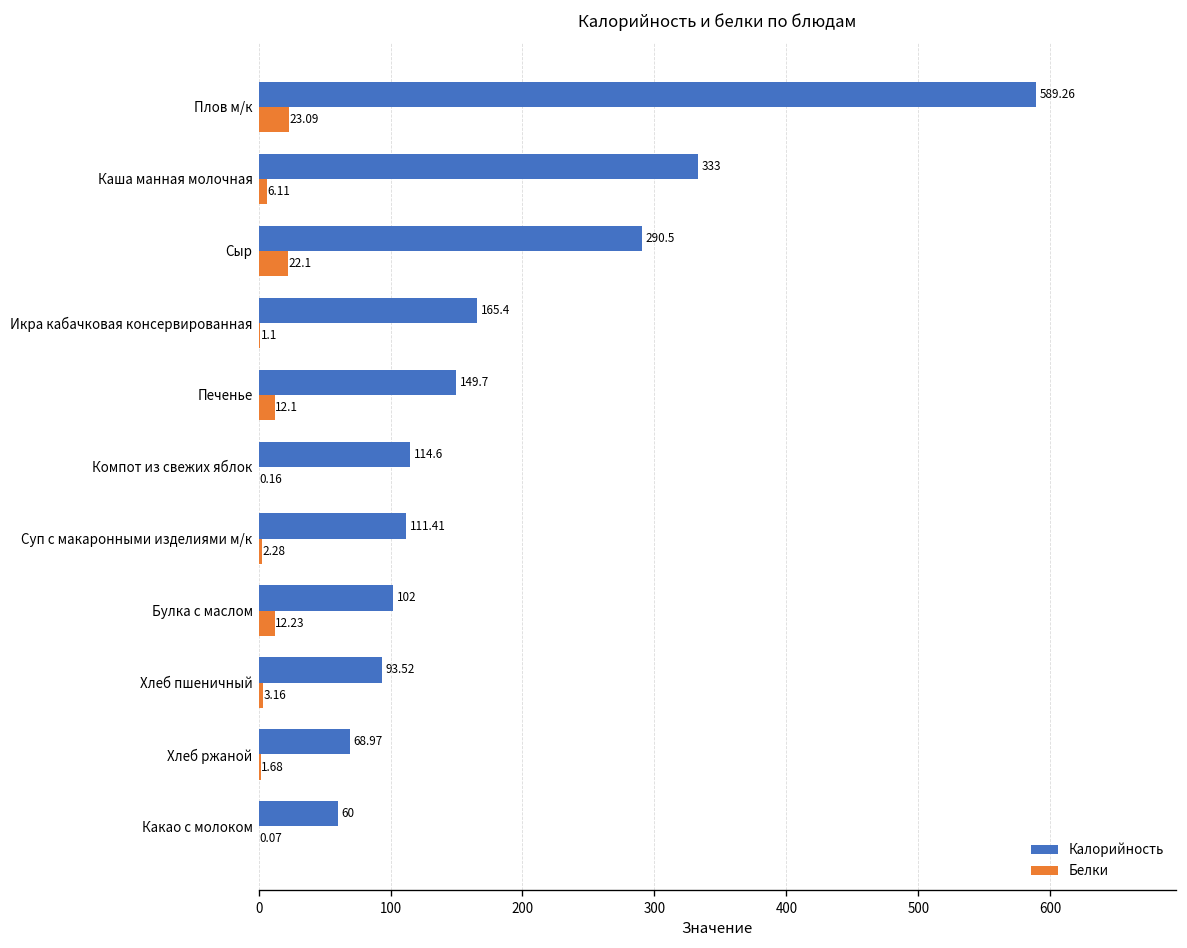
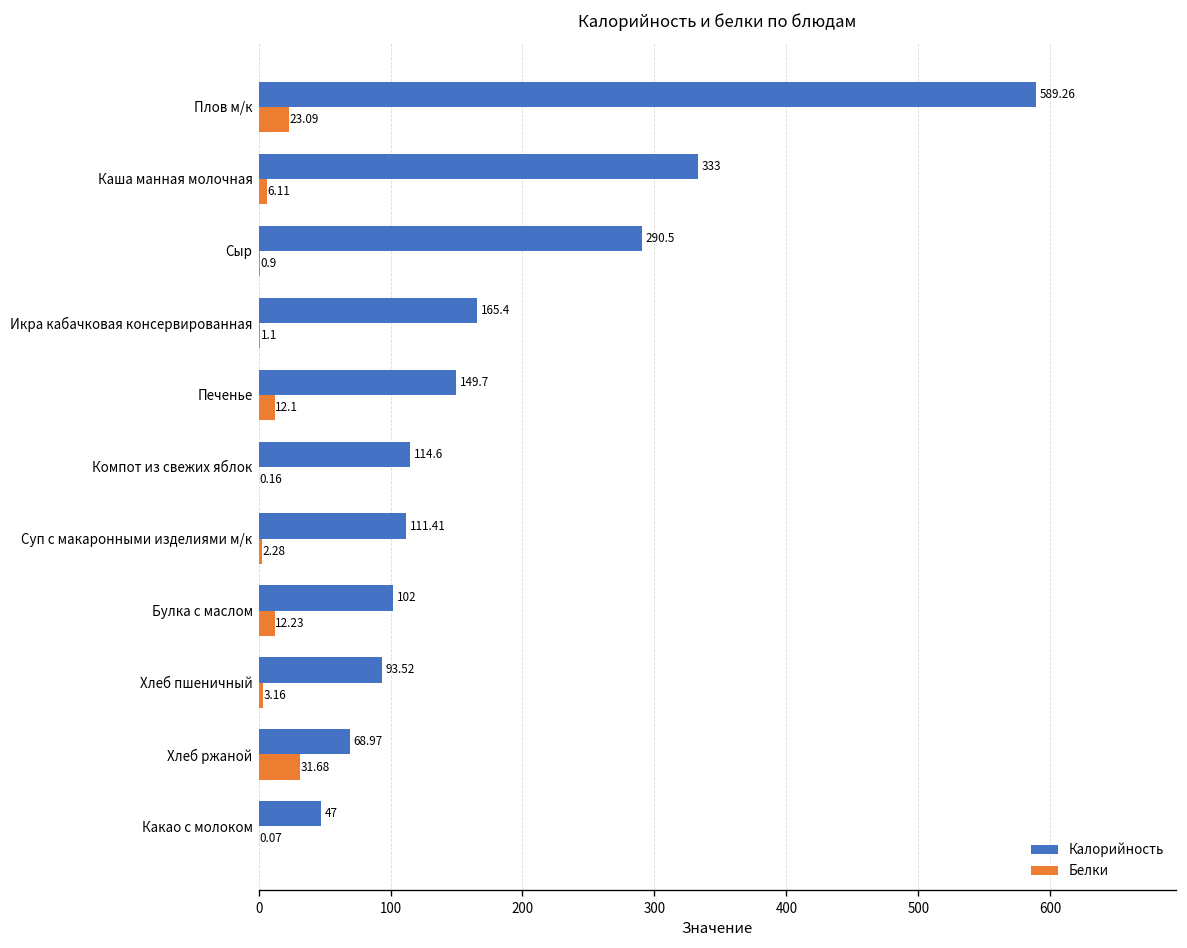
Белки, Сыр: 22.1 -> 0.9
Белки, Хлеб ржаной: 1.68 -> 31.68
Калорийность, Какао с молоком: 60 -> 47
